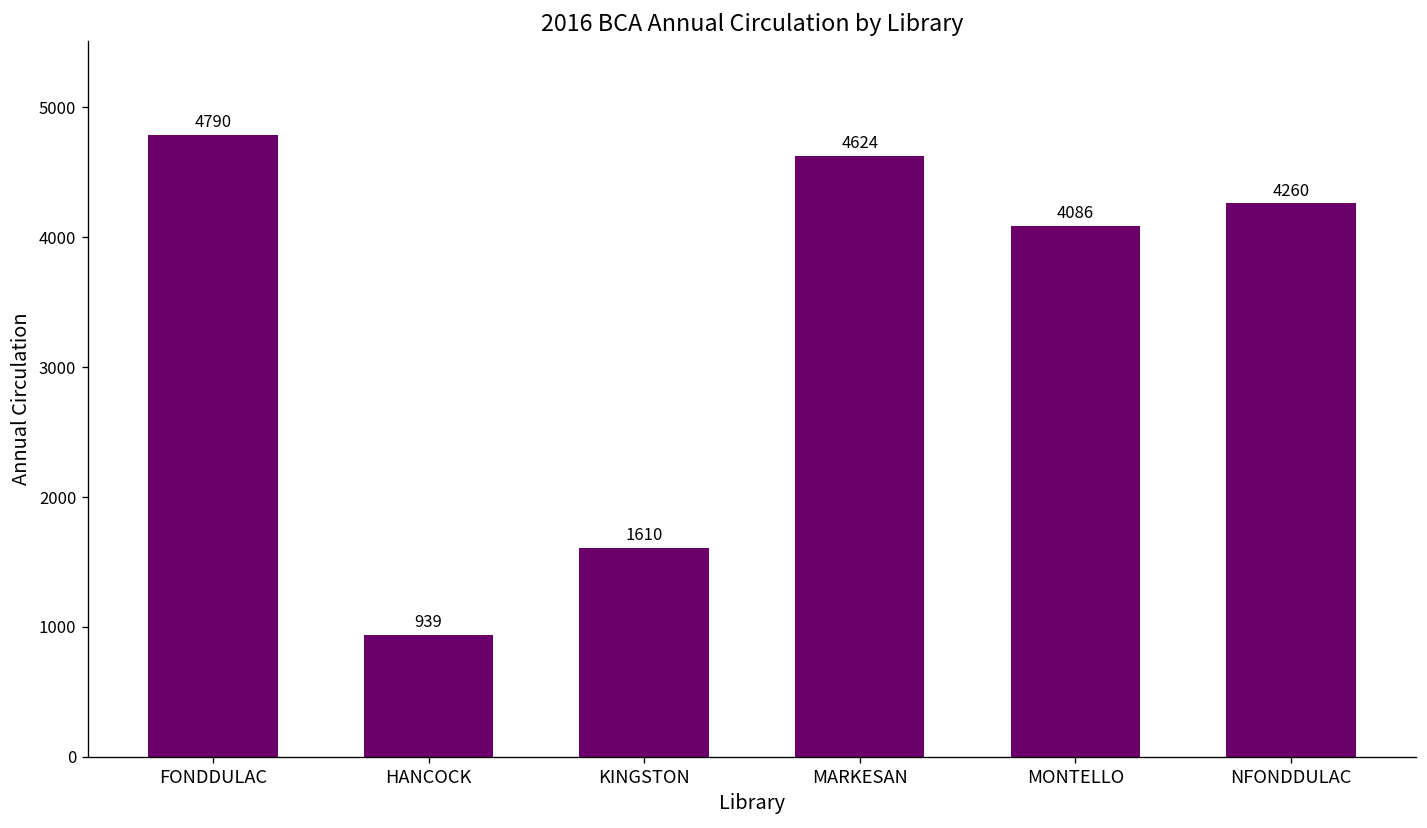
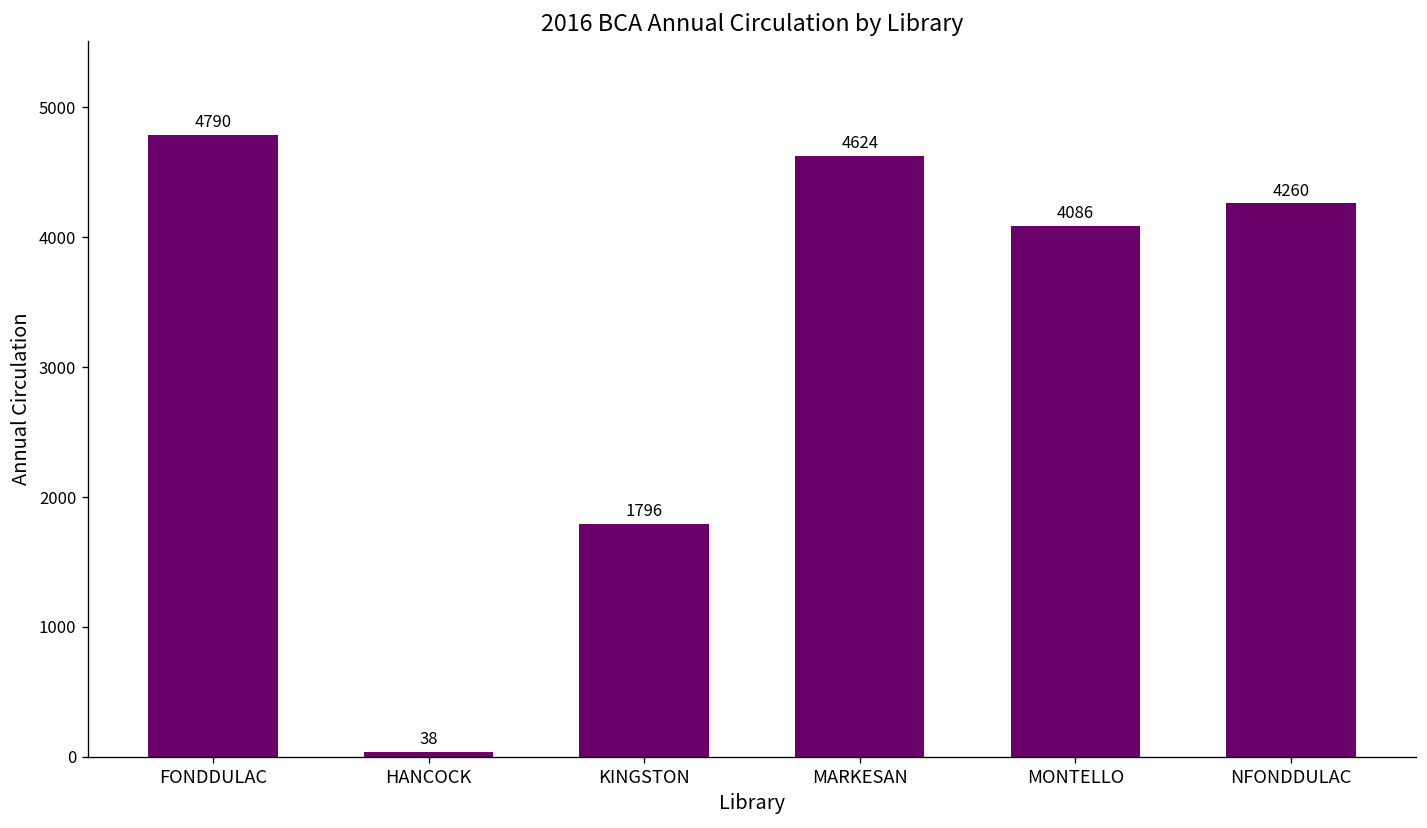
HANCOCK: 939 -> 38
KINGSTON: 1610 -> 1796
